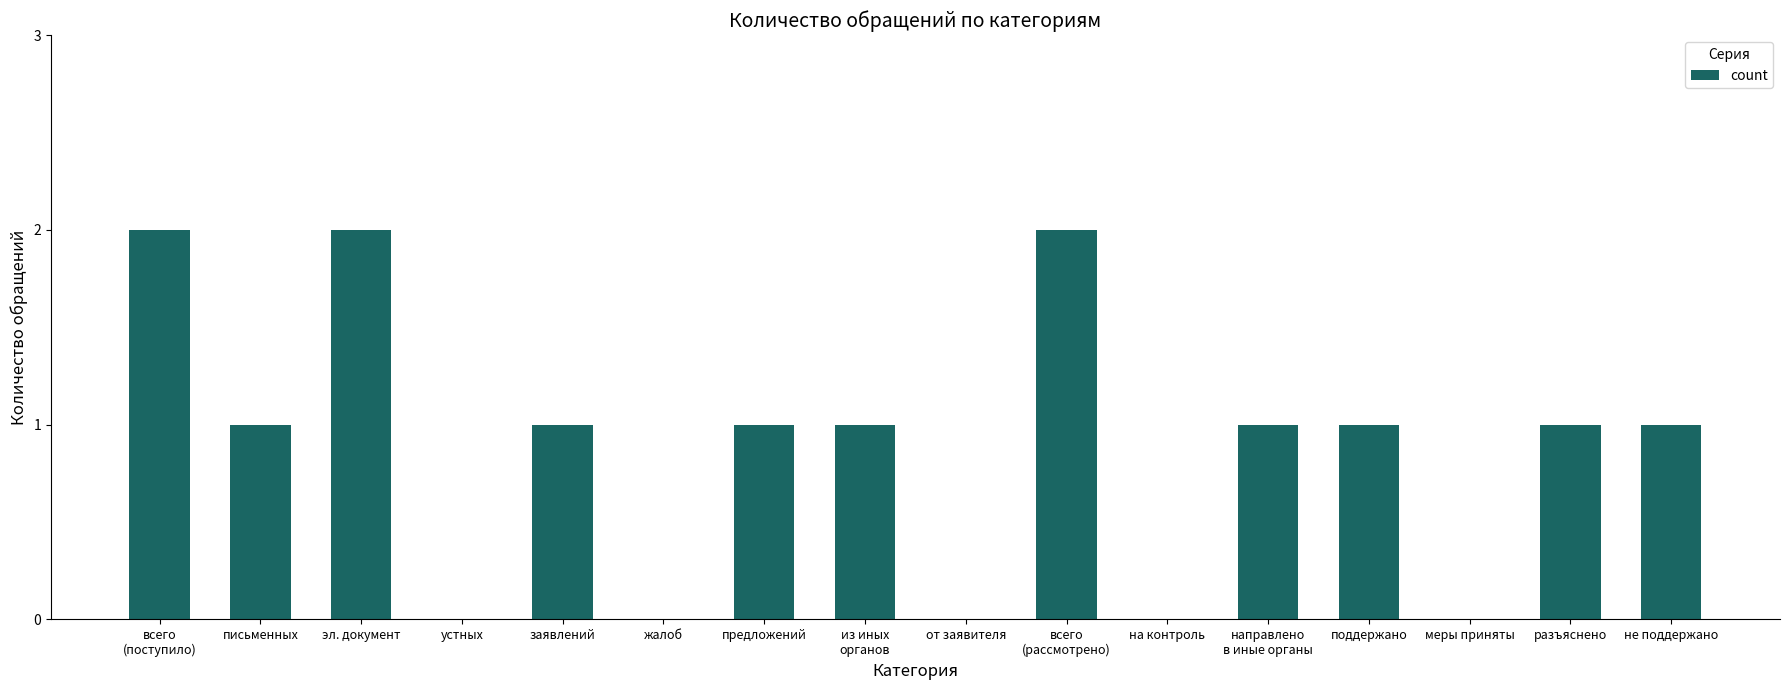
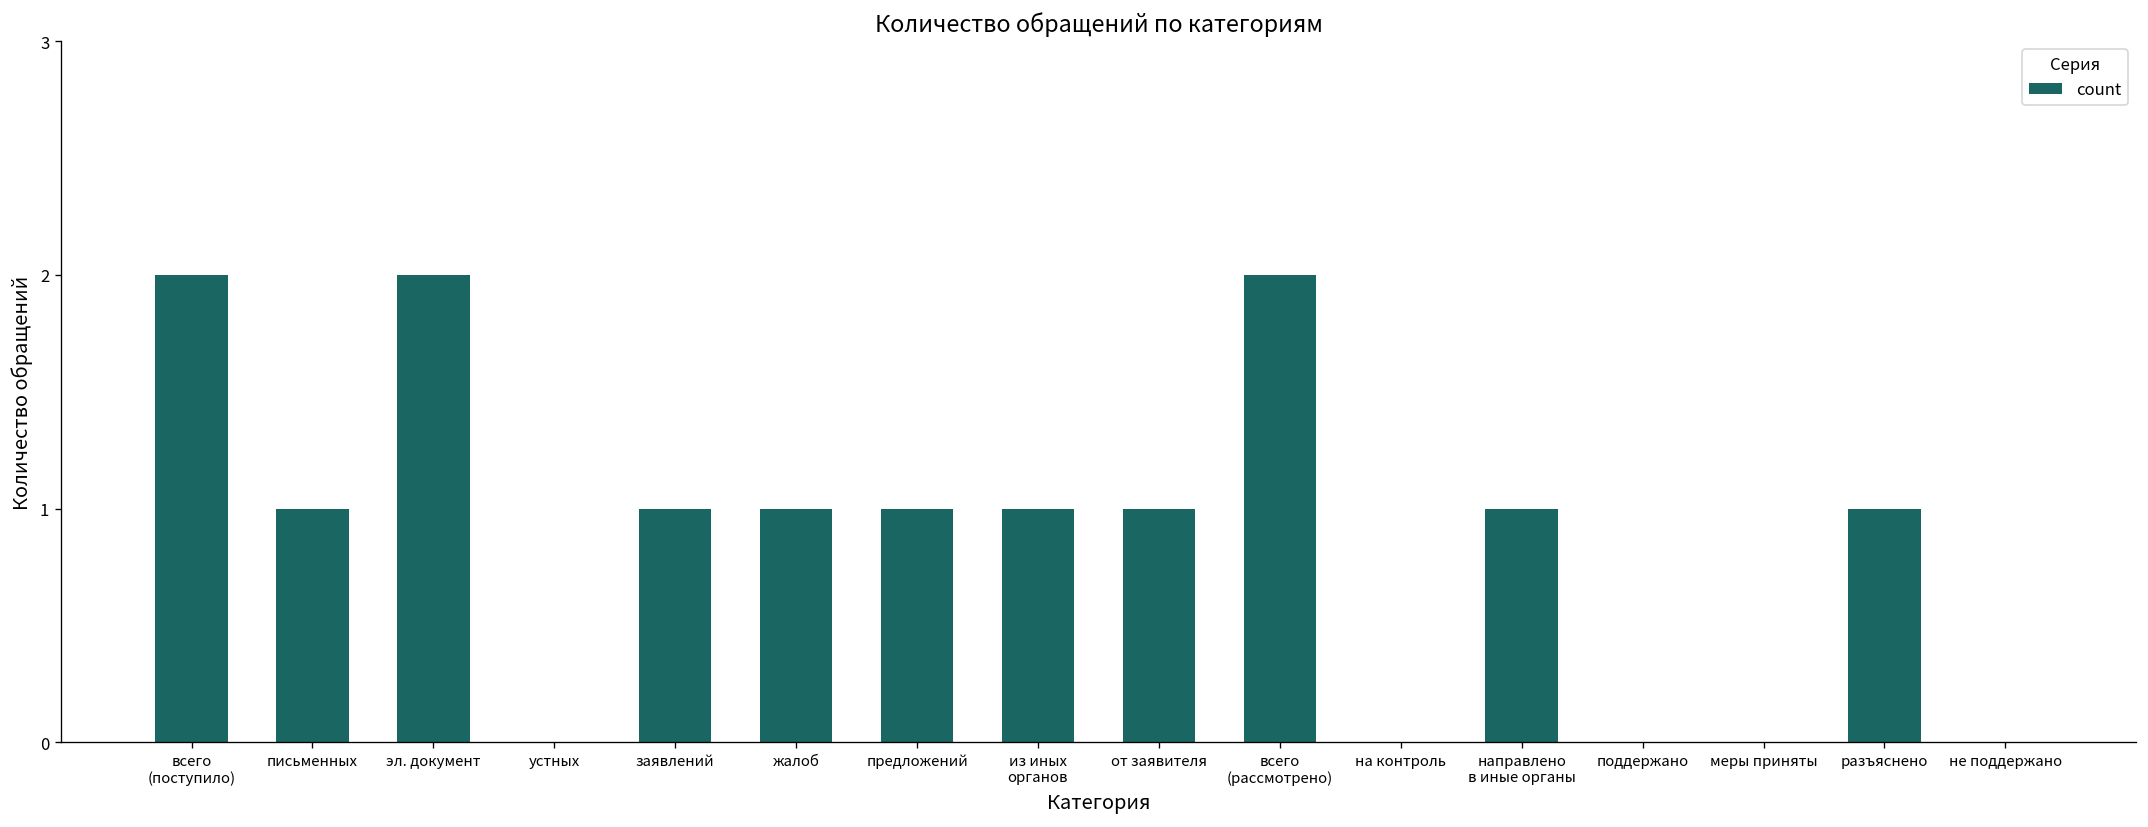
жалоб: 0 -> 1
от заявителя: 0 -> 1
поддержано: 1 -> 0
не поддержано: 1 -> 0
